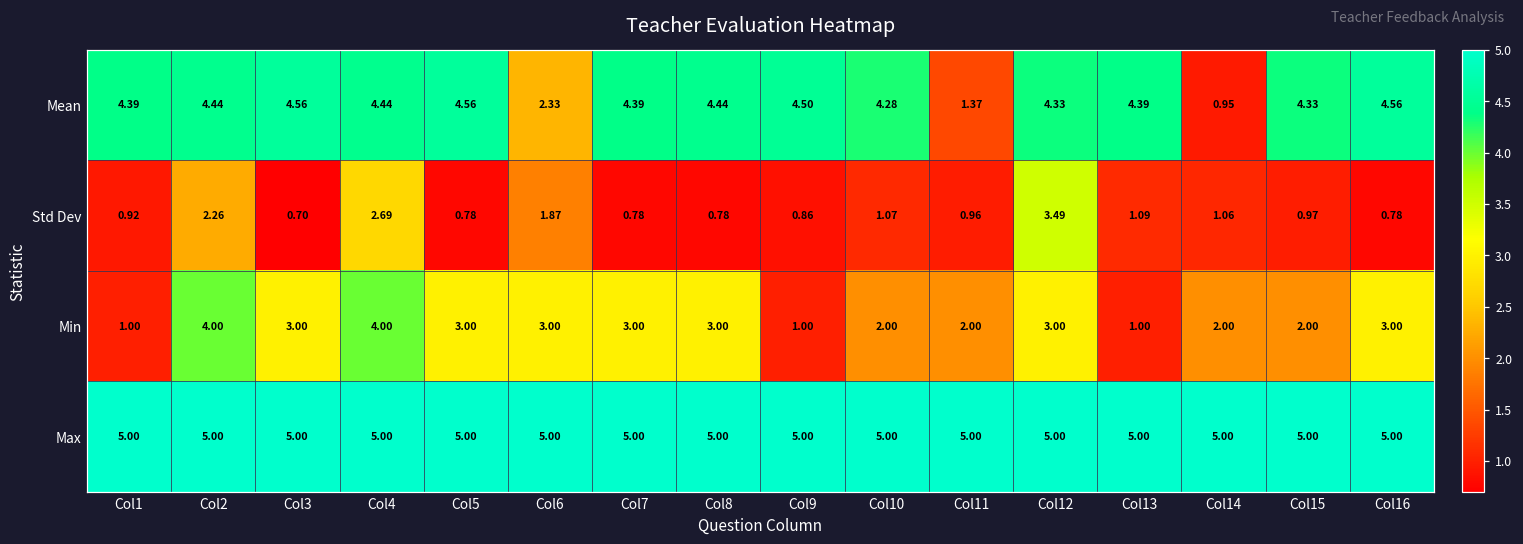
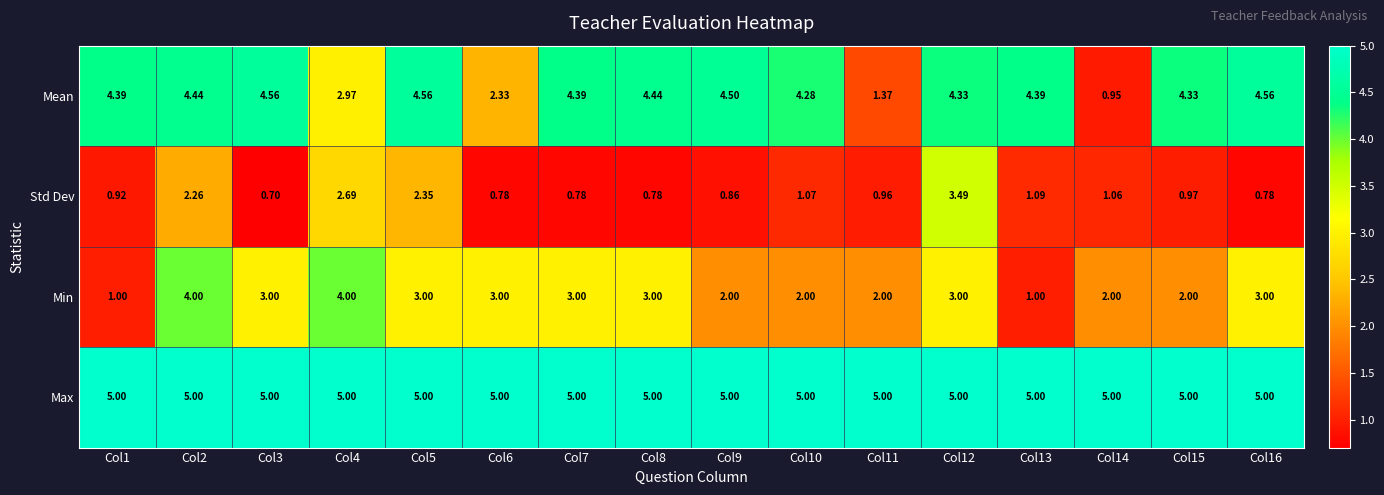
Mean, Col4: 4.44 -> 2.97
Std Dev, Col5: 0.78 -> 2.35
Std Dev, Col6: 1.87 -> 0.78
Min, Col9: 1.00 -> 2.00
